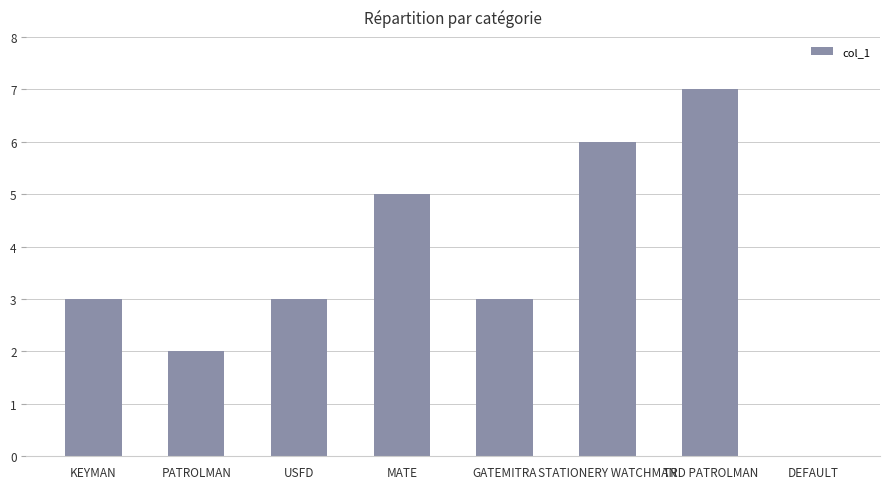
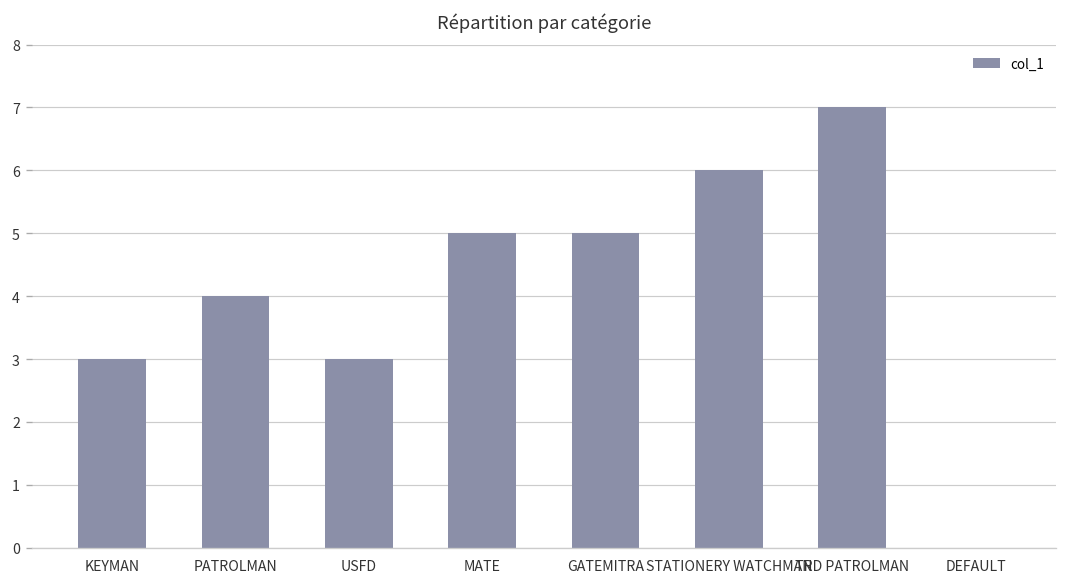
PATROLMAN: 2 -> 4
GATEMITRA: 3 -> 5
